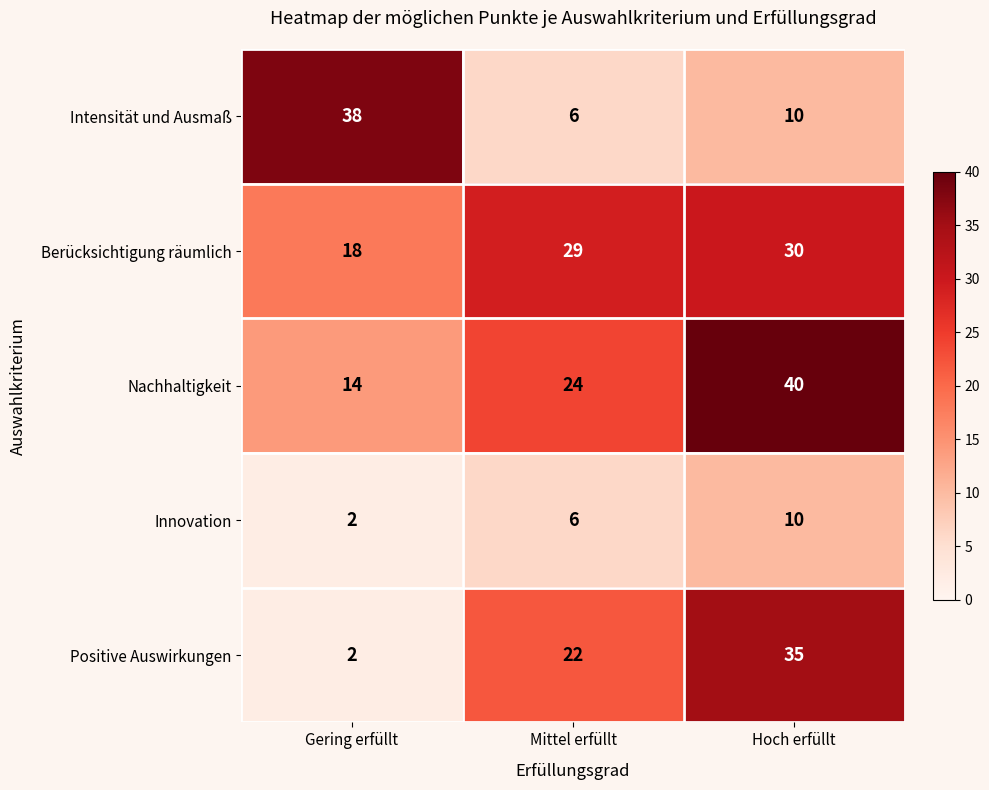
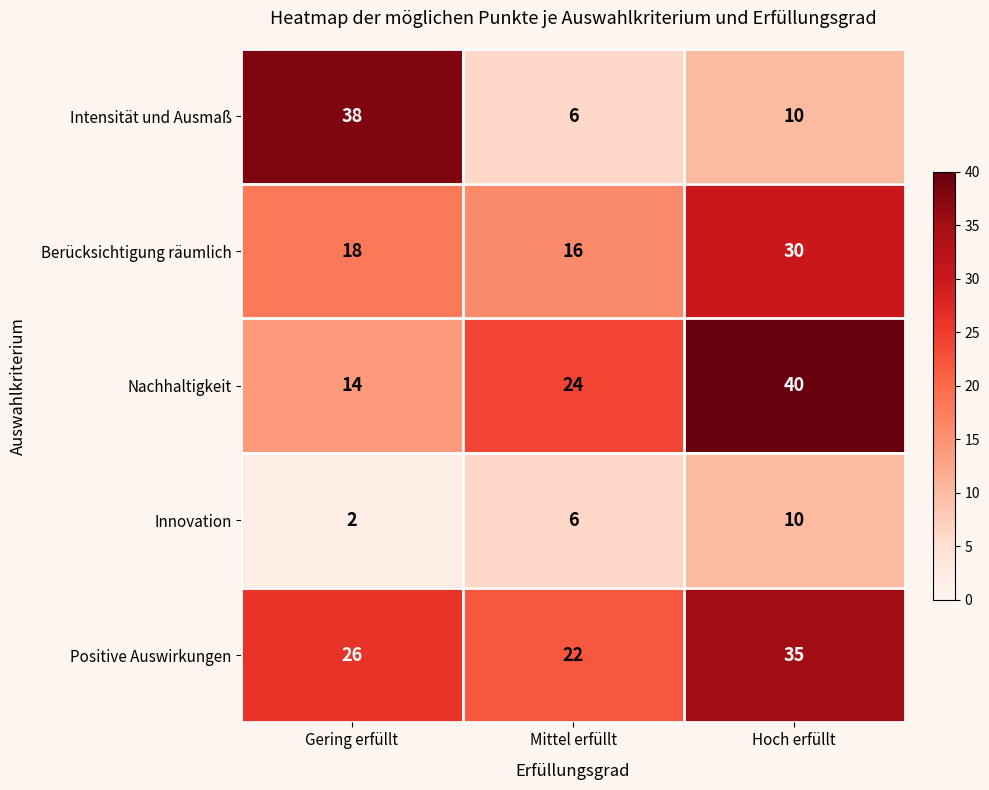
Berücksichtigung räumlich, Mittel erfüllt: 29 -> 16
Positive Auswirkungen, Gering erfüllt: 2 -> 26
